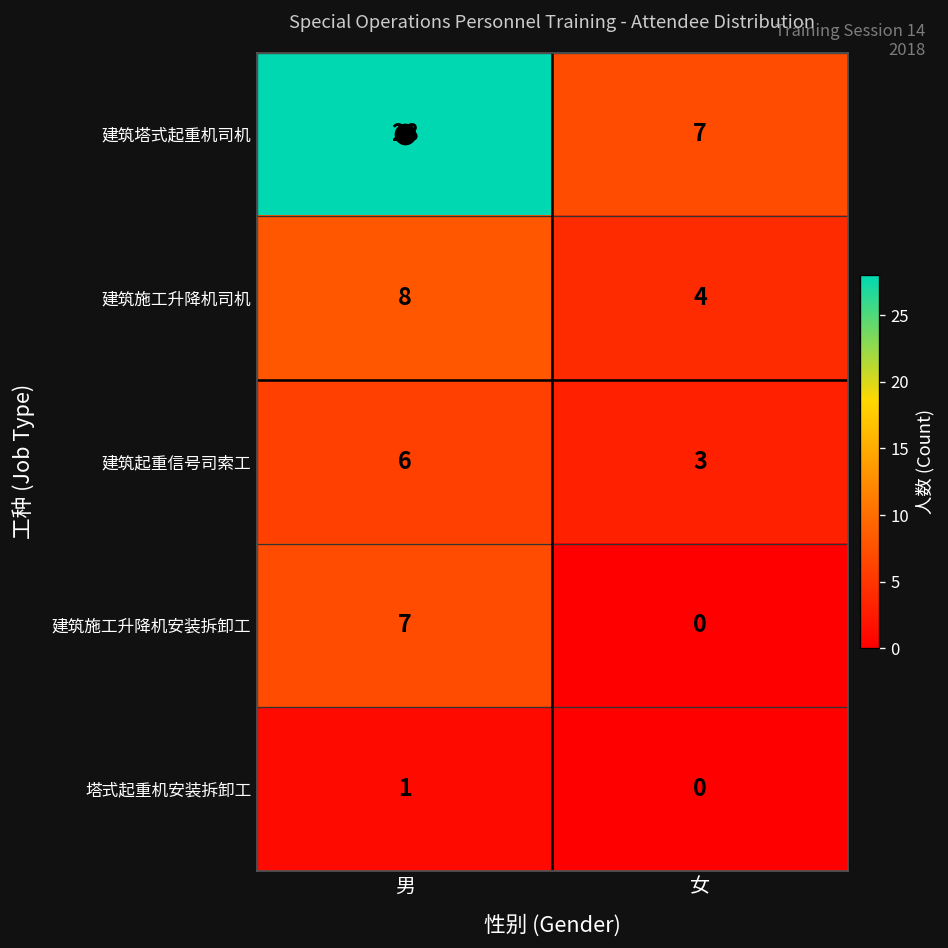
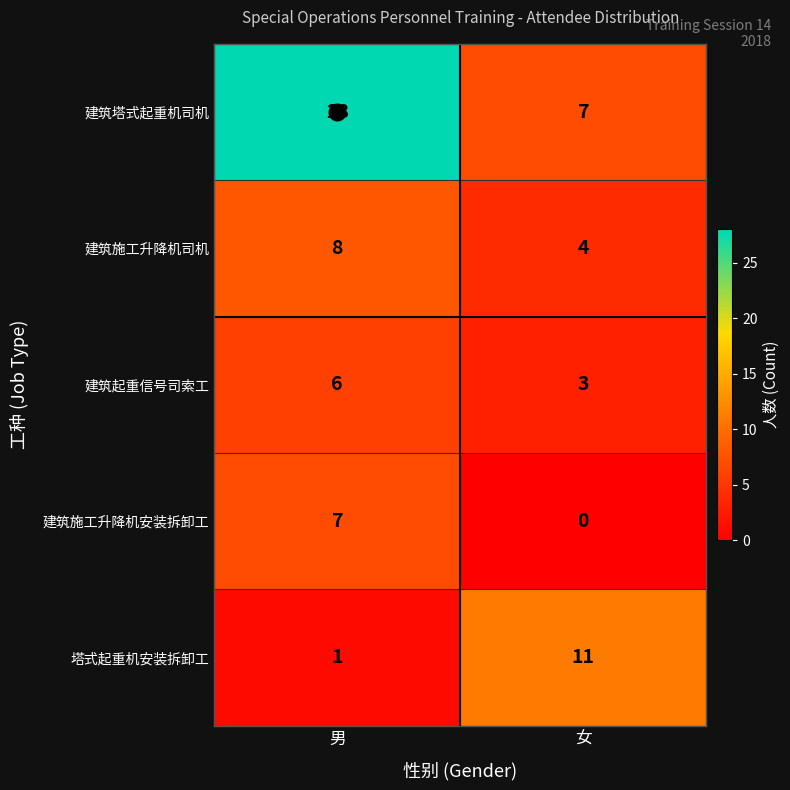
塔式起重机安装拆卸工, 女: 0 -> 11
